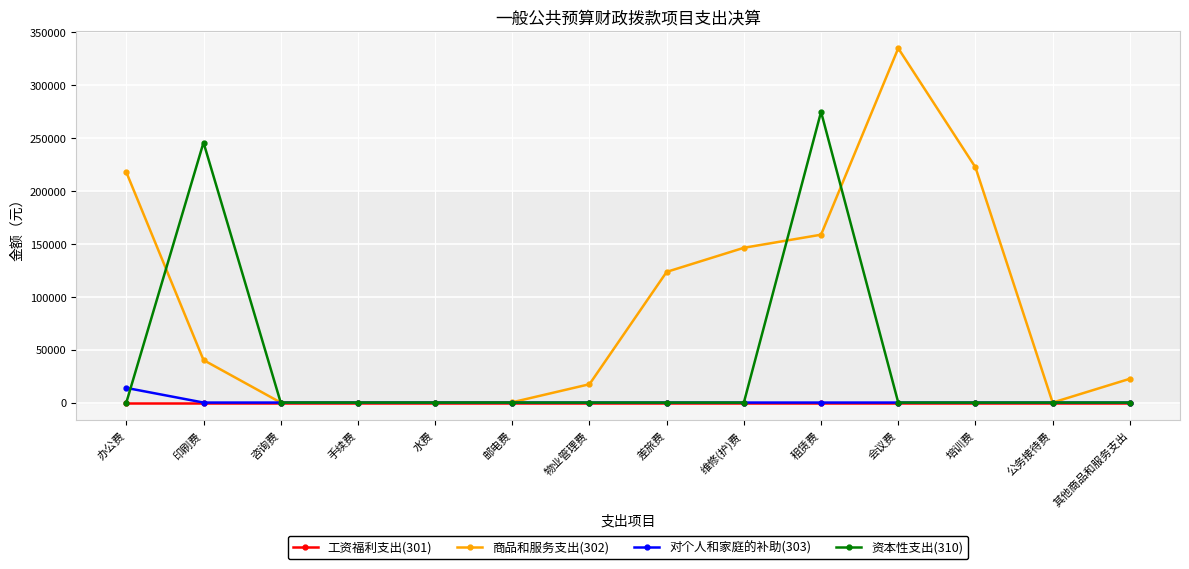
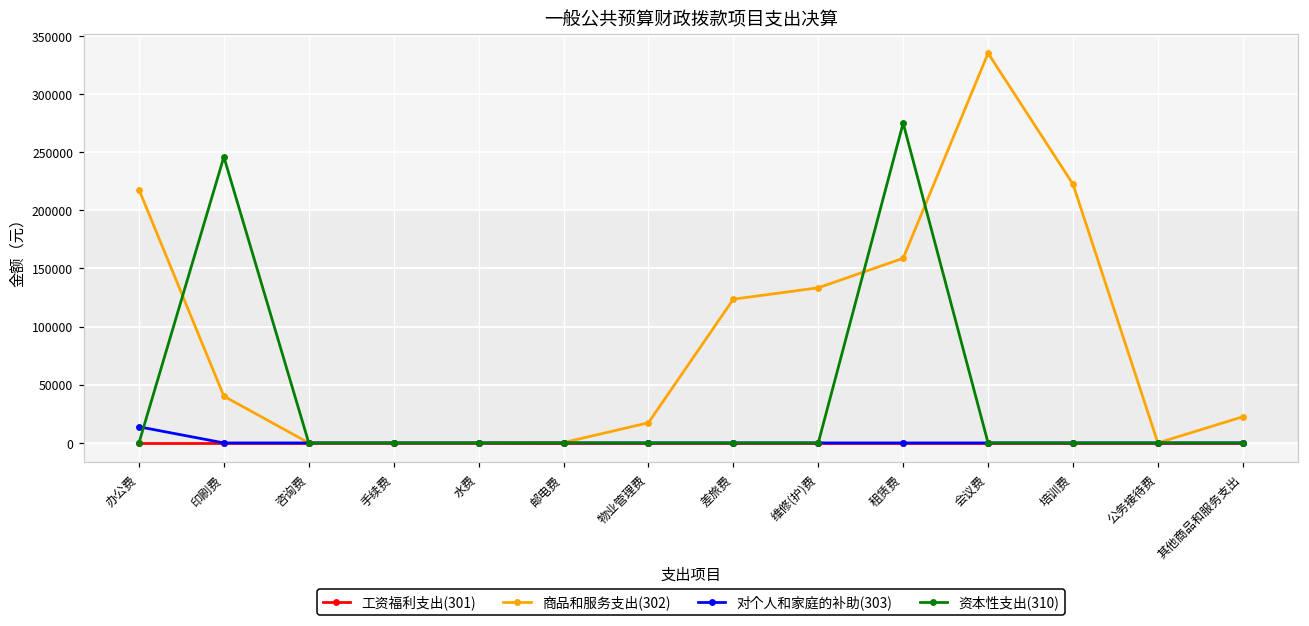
商品和服务支出(302), 维修(护)费: 146000 -> 133000
